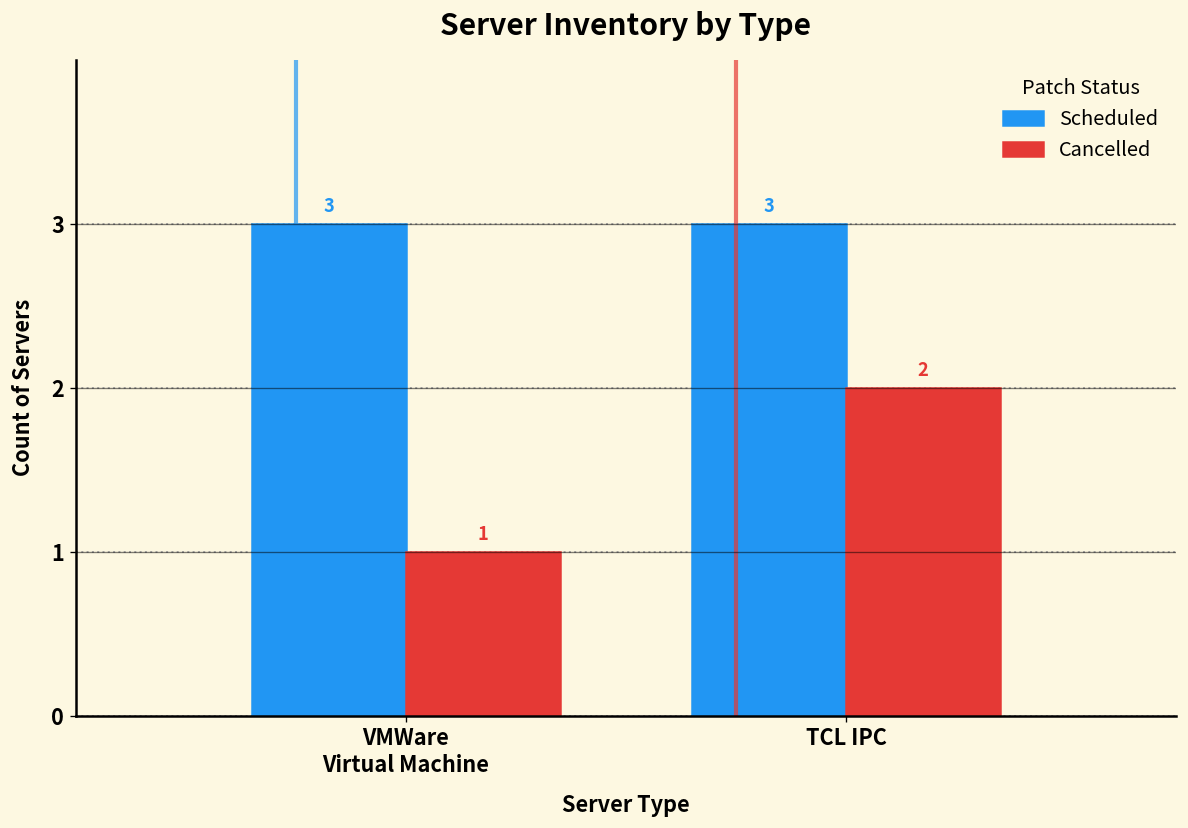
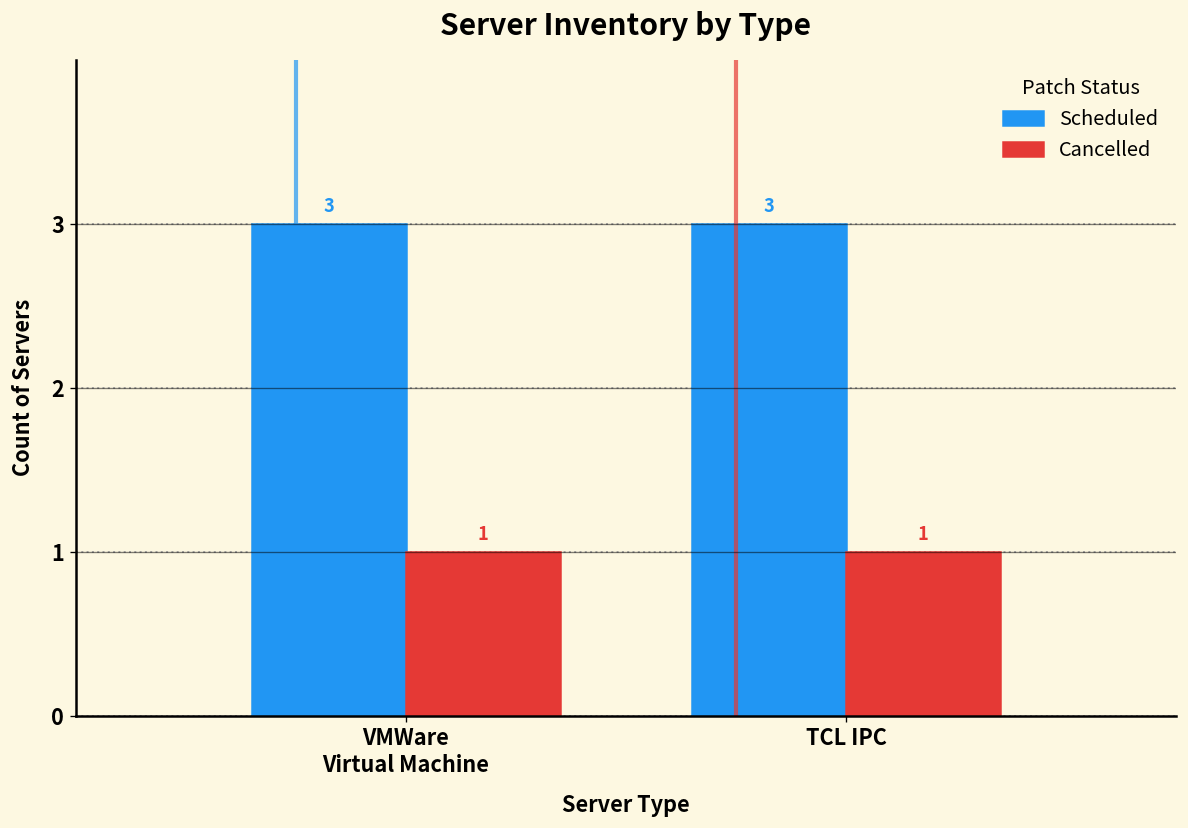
Cancelled, TCL IPC: 2 -> 1
